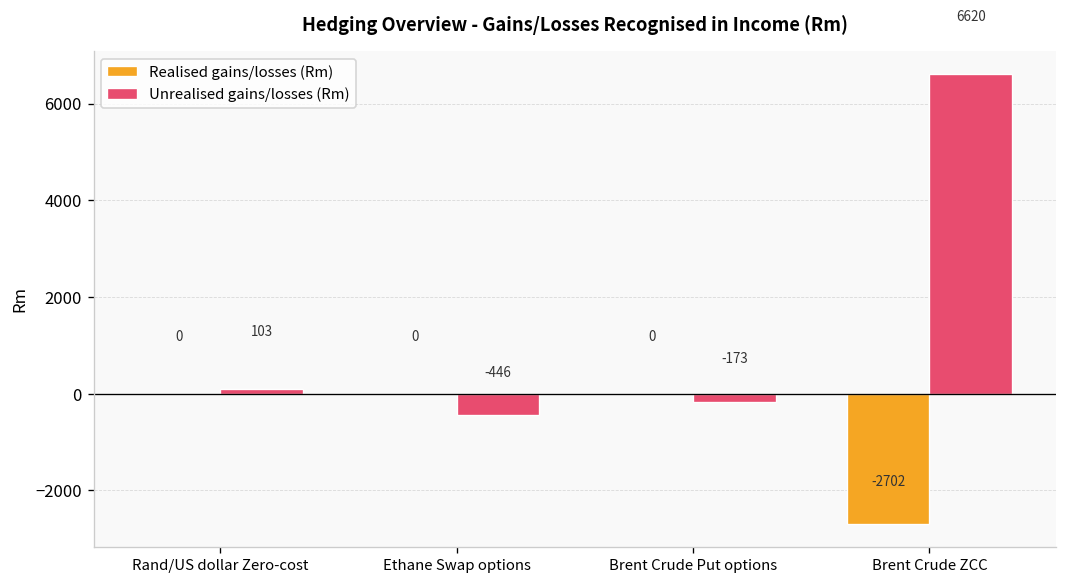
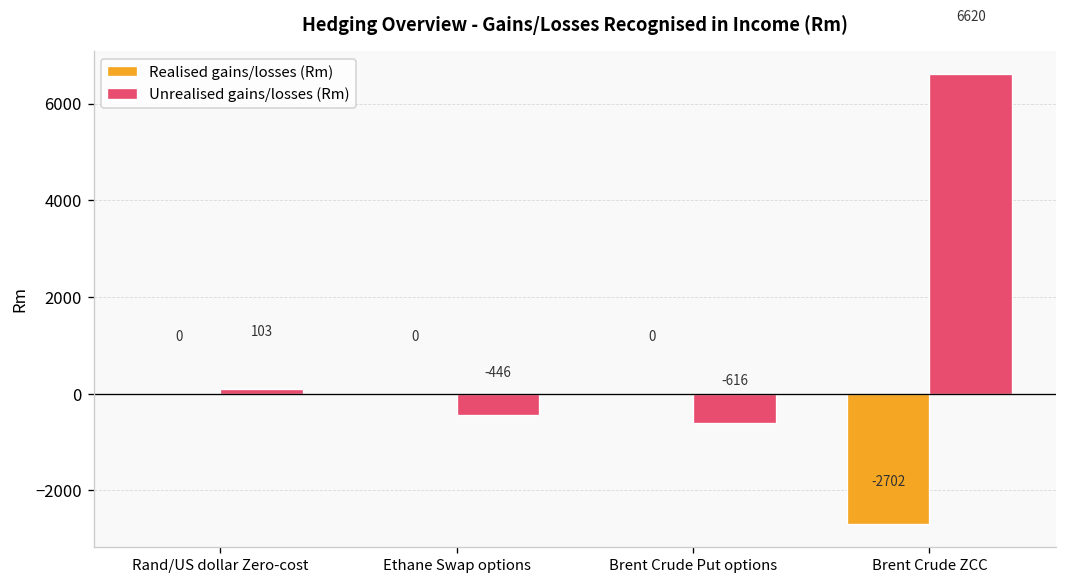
Unrealised gains/losses (Rm), Brent Crude Put options: -173 -> -616
